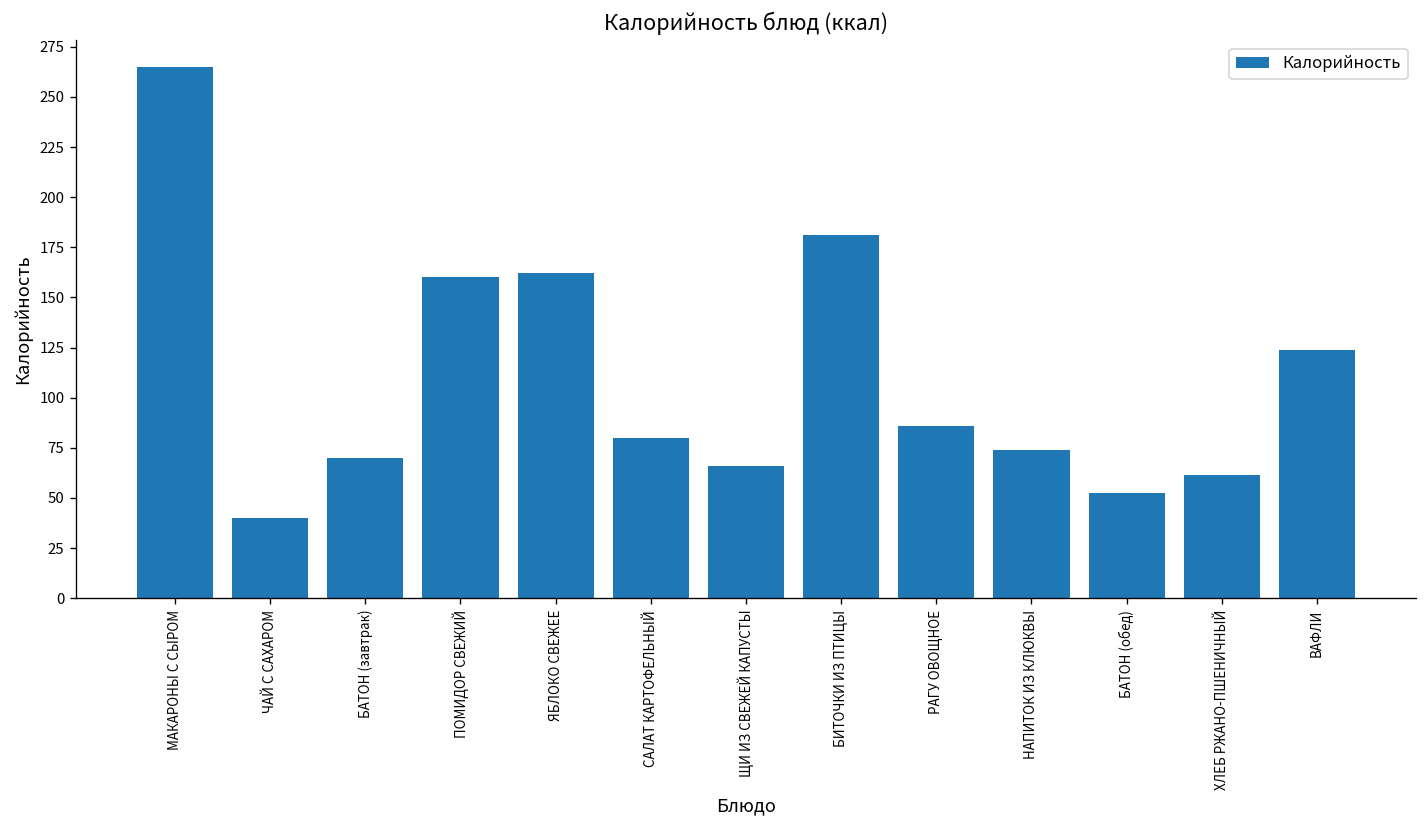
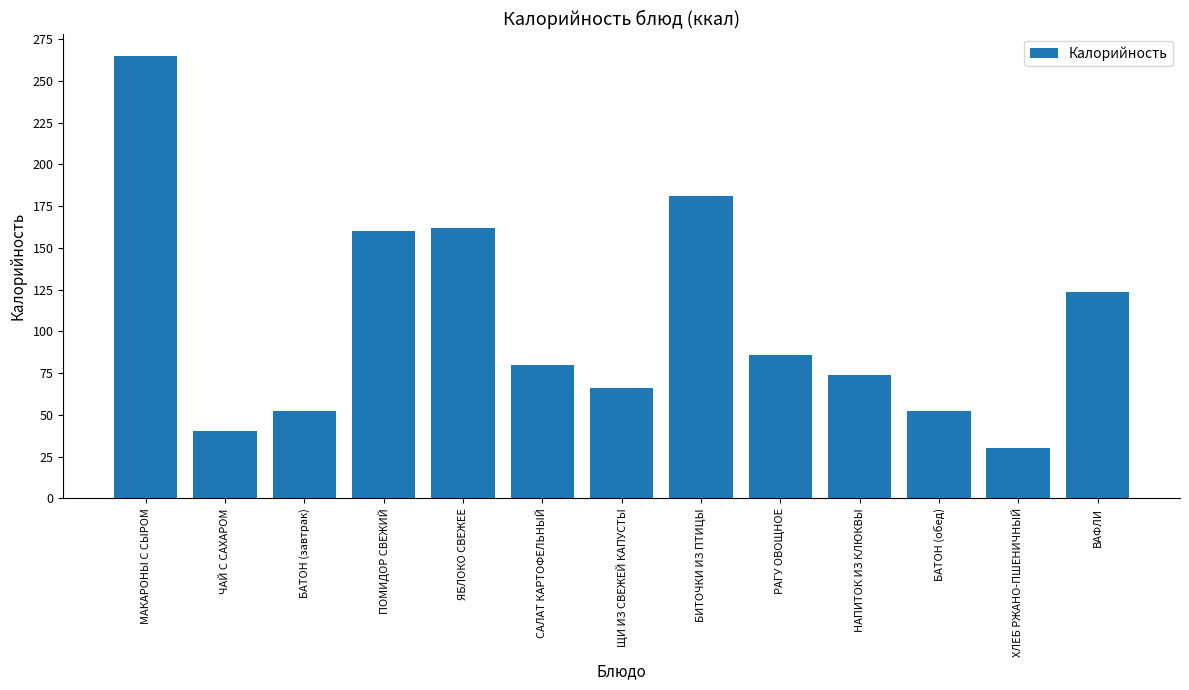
БАТОН (завтрак): 70 -> 52
ХЛЕБ РЖАНО-ПШЕНИЧНЫЙ: 61 -> 31
